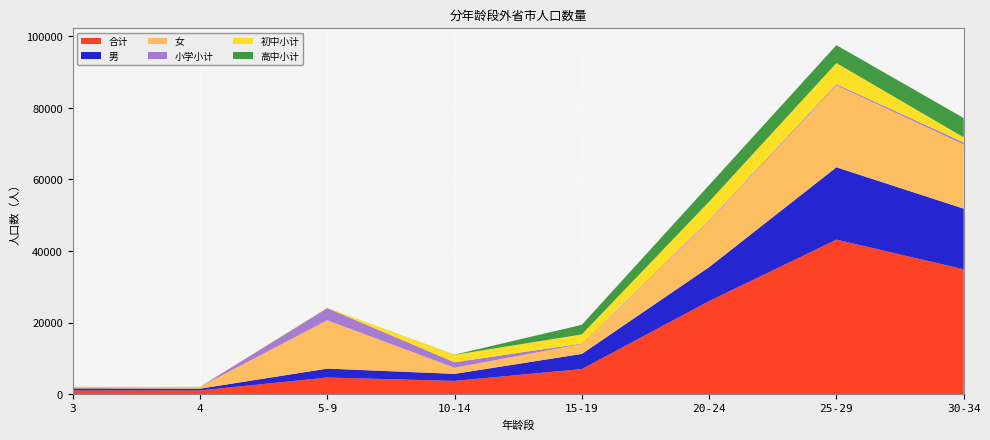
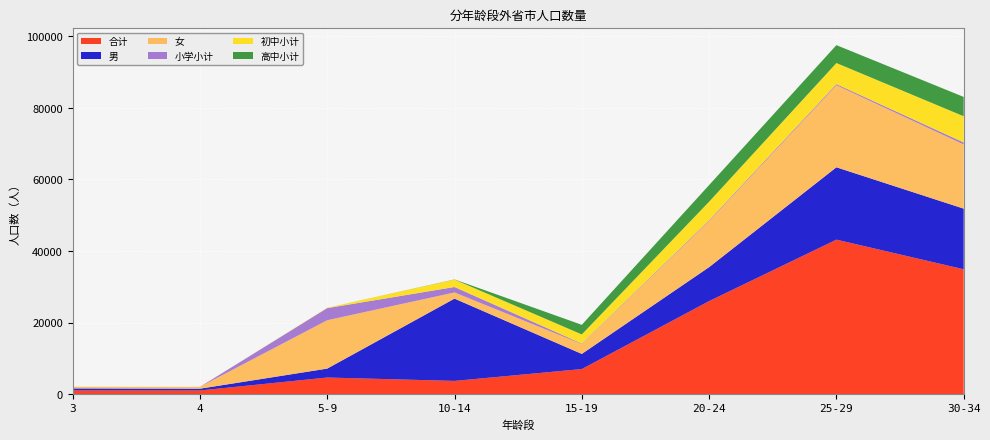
男, 10-14: 2000 -> 23000
初中小计, 30-34: 1000 -> 7000
